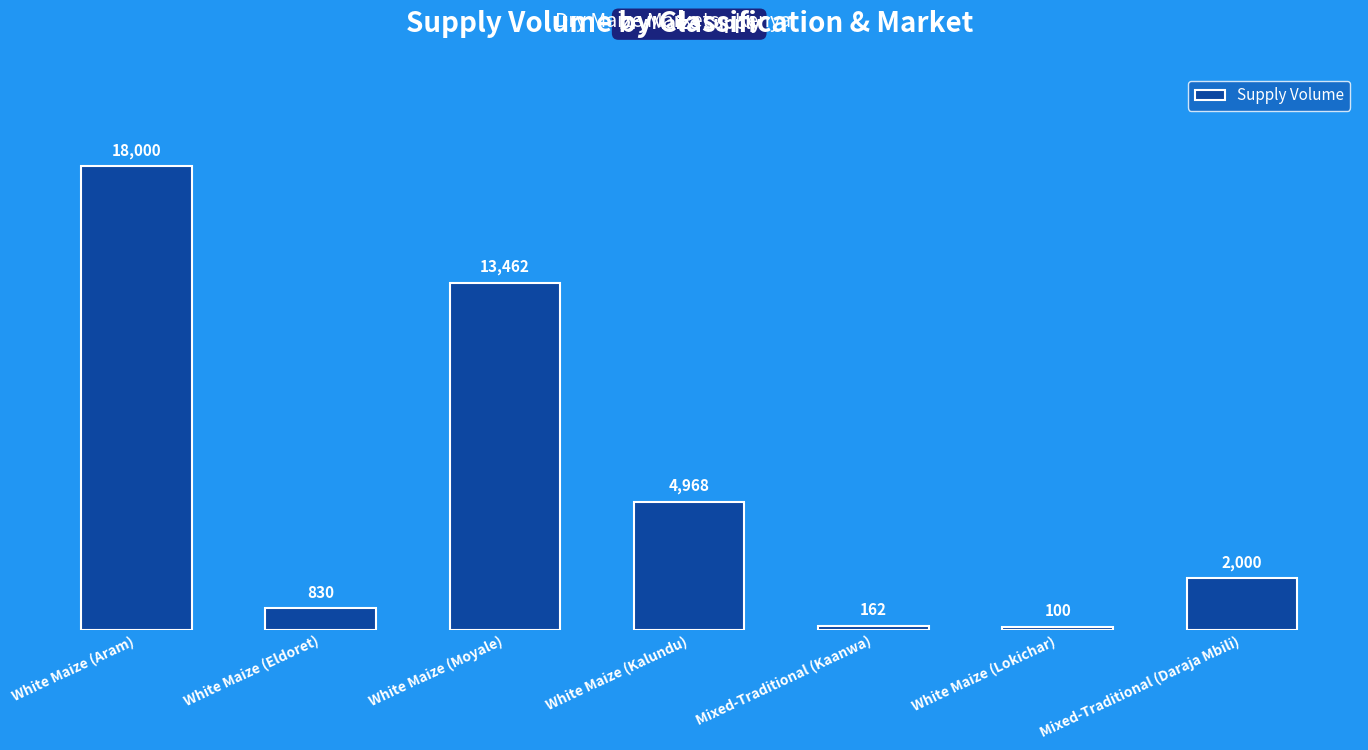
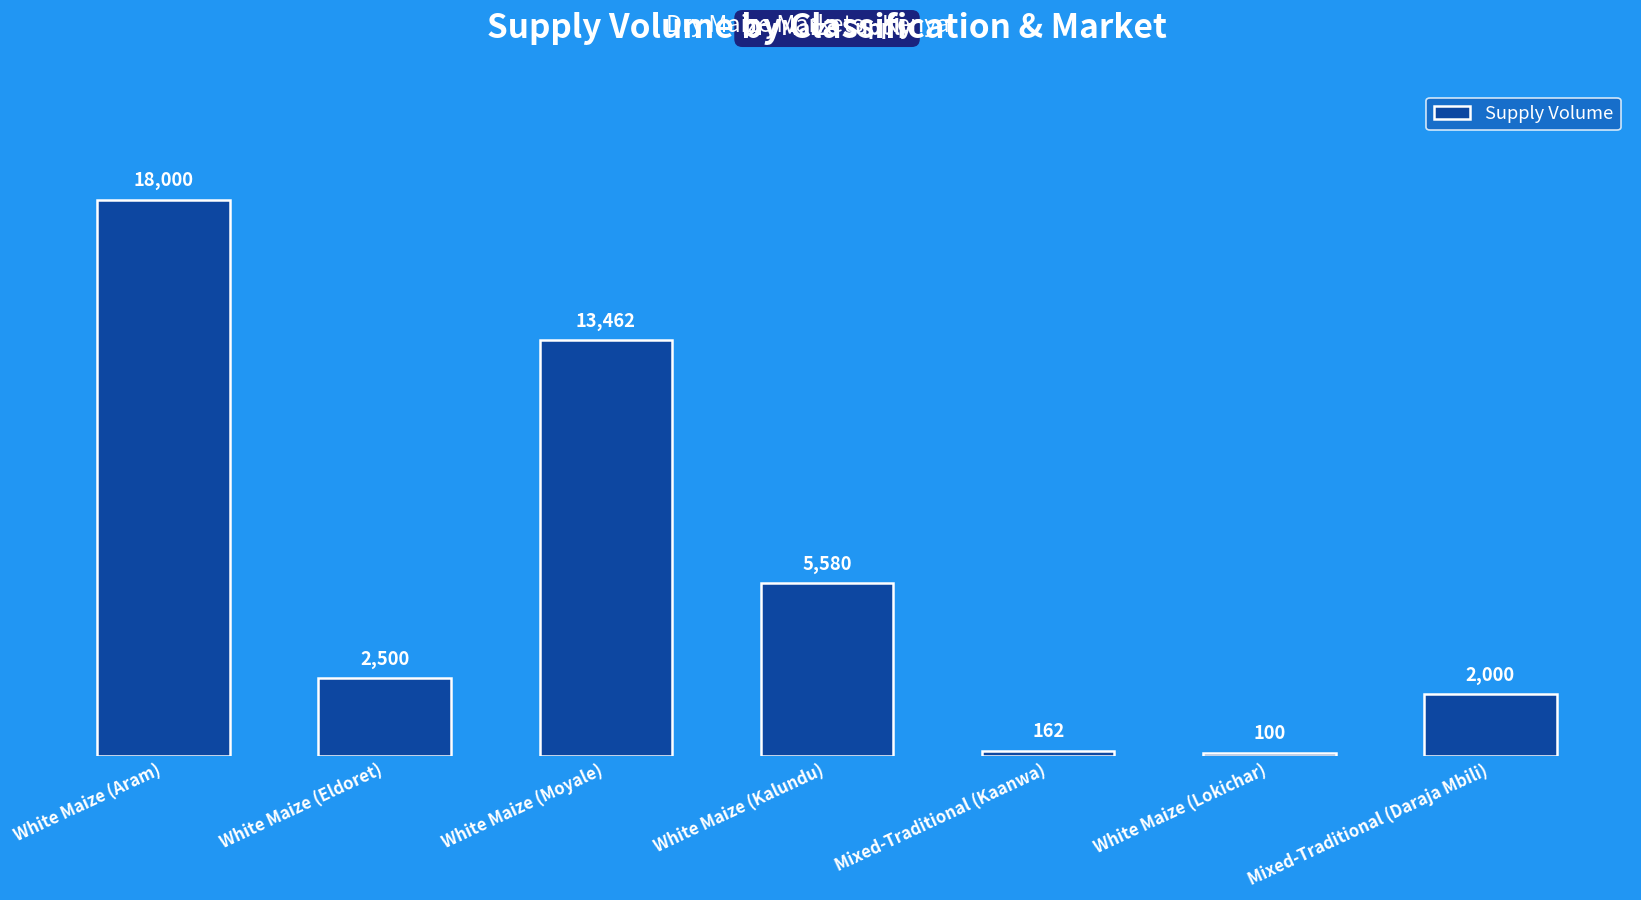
White Maize (Eldoret): 830 -> 2,500
White Maize (Kalundu): 4,968 -> 5,580
